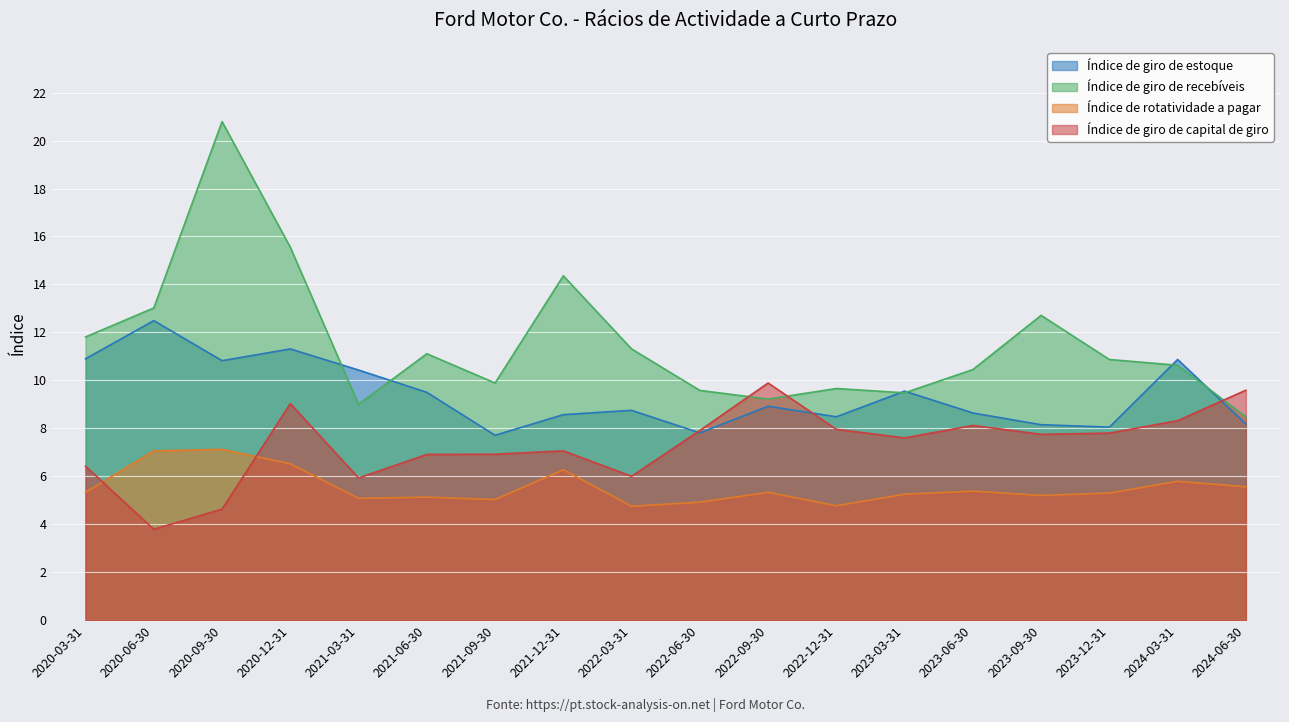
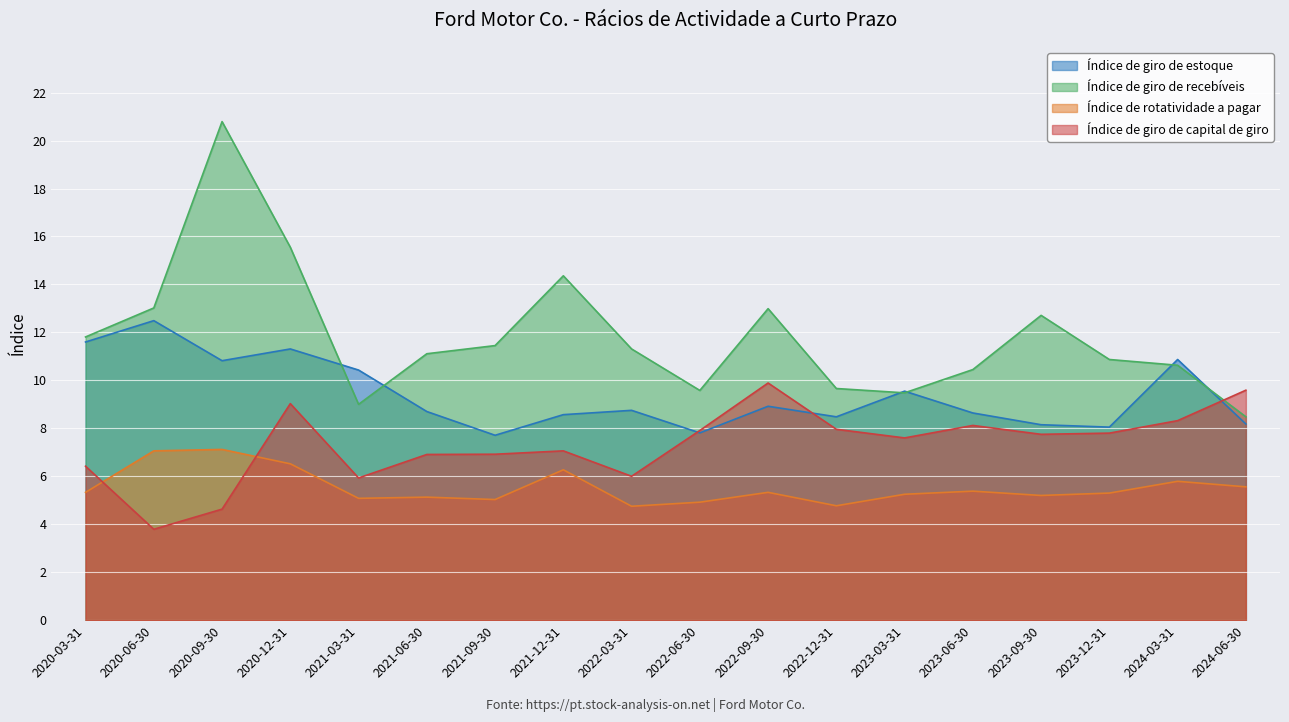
Índice de giro de estoque, 2020-03-31: 10.9 -> 11.6
Índice de giro de estoque, 2021-06-30: 9.5 -> 8.7
Índice de giro de recebíveis, 2021-09-30: 9.9 -> 11.5
Índice de giro de recebíveis, 2022-09-30: 9.2 -> 13.0
